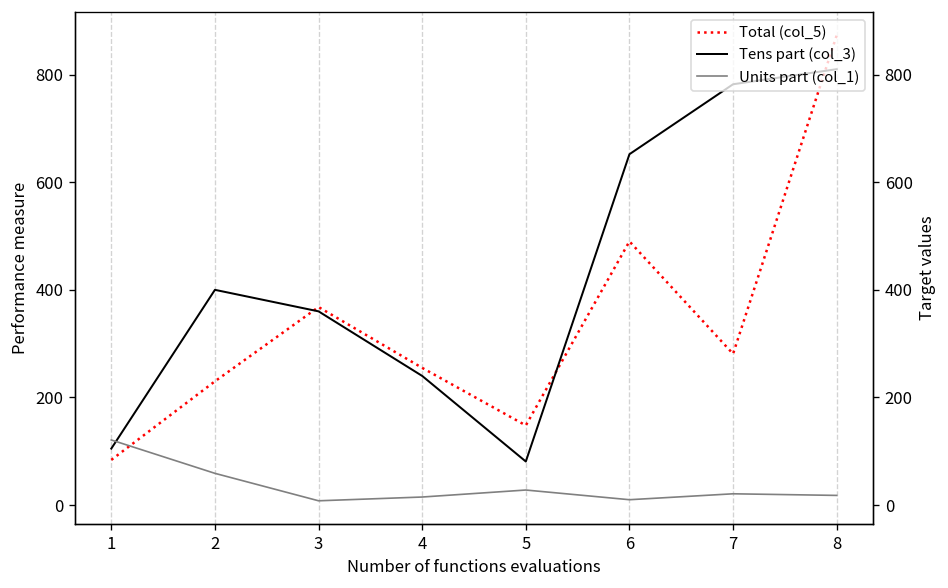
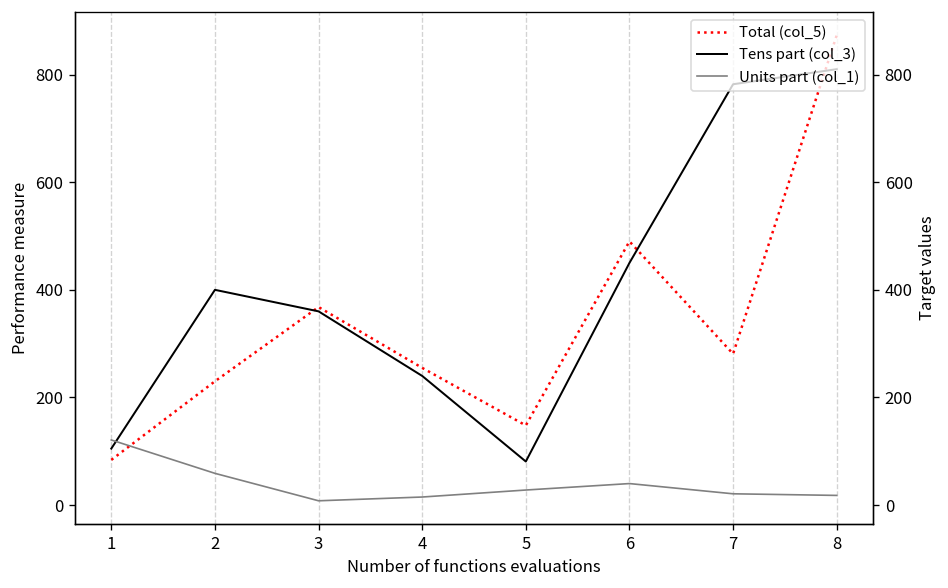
Tens part (col_3), 6: 650 -> 450
Units part (col_1), 6: 10 -> 40
